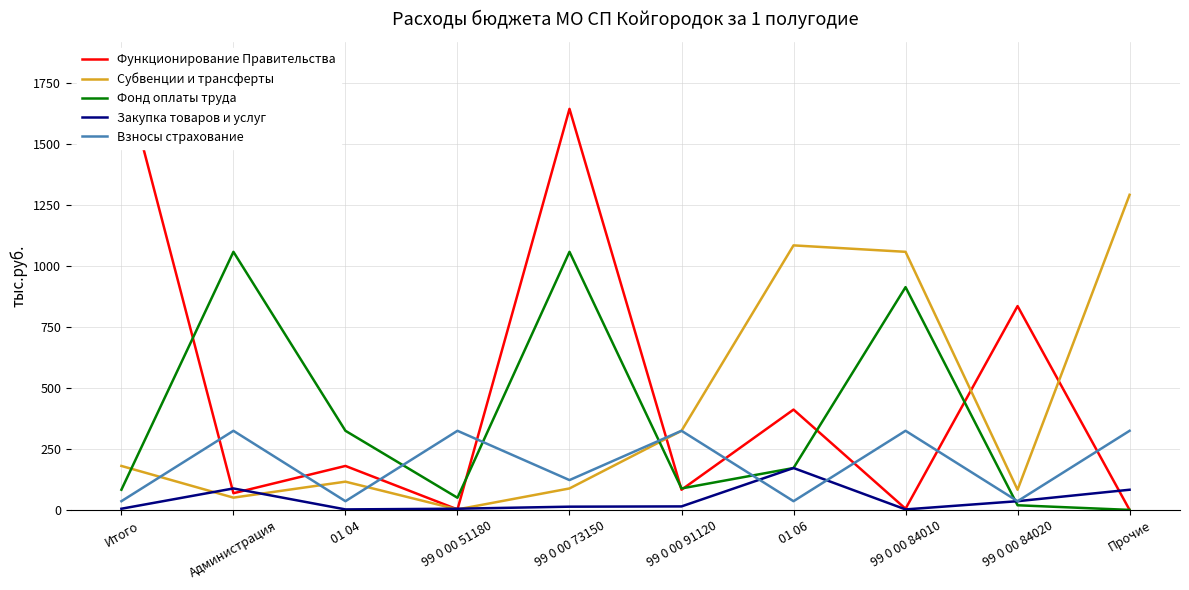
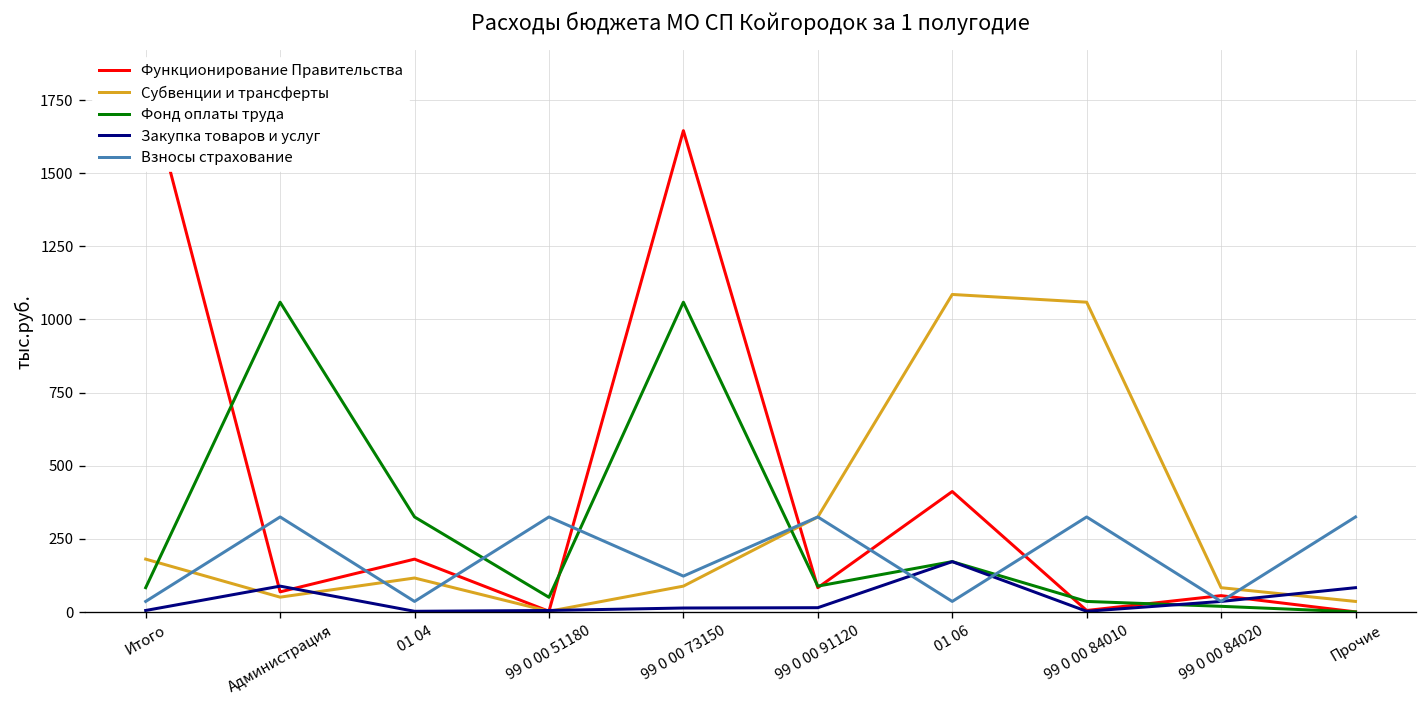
Фонд оплаты труда, 99 0 00 84010: 910 -> 40
Функционирование Правительства, 99 0 00 84020: 840 -> 60
Субвенции и трансферты, Прочие: 1290 -> 40
